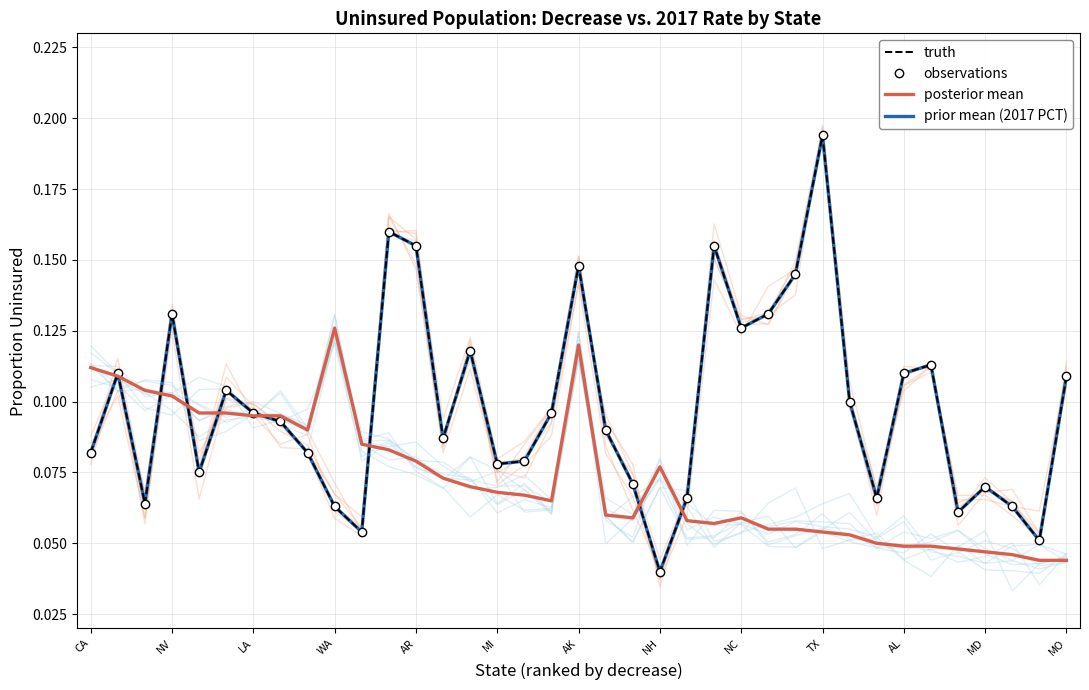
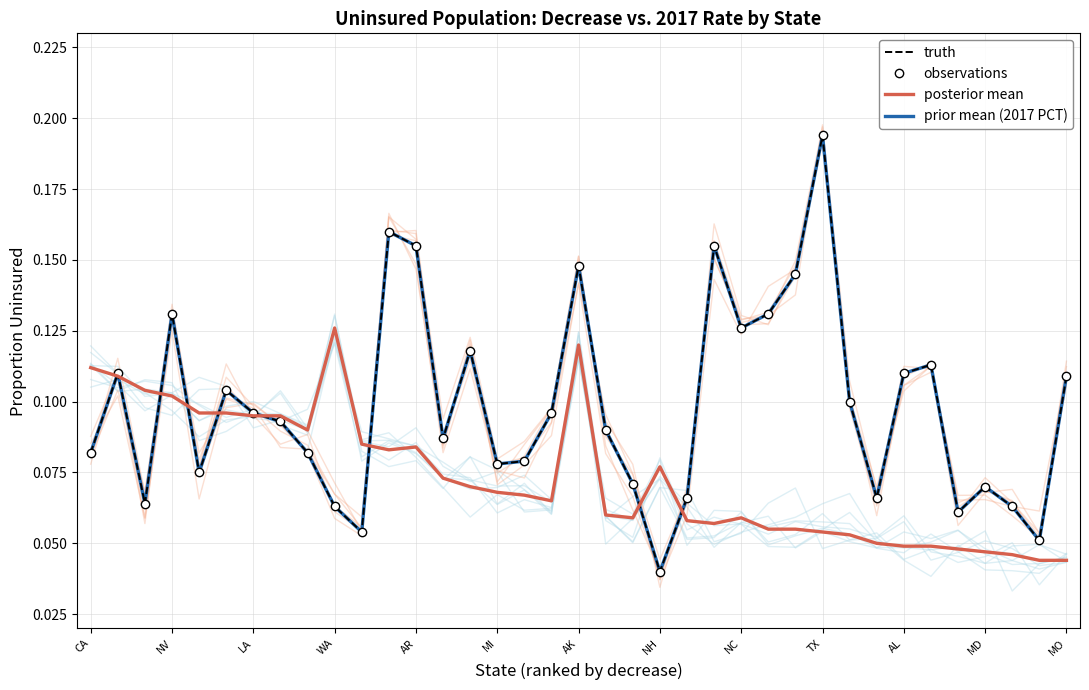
posterior mean, AR: 0.079 -> 0.084
